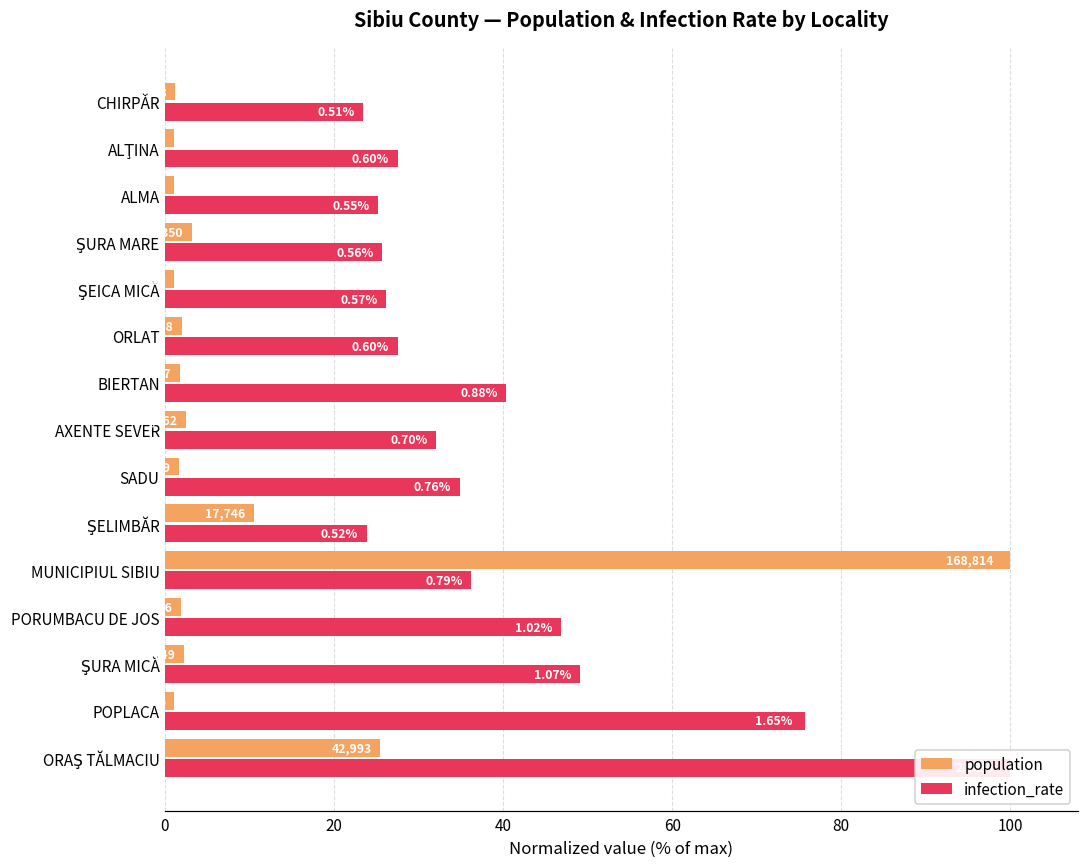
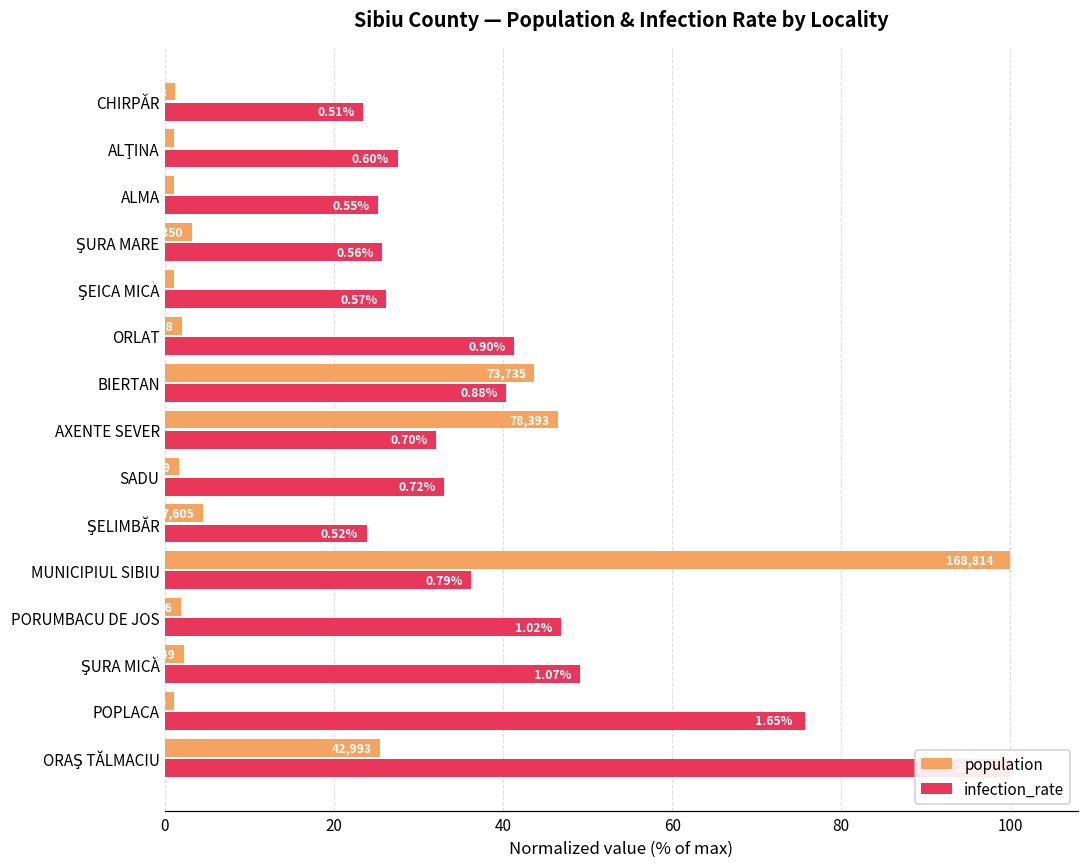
infection_rate, ORLAT: 0.60% -> 0.90%
population, BIERTAN: 2 -> 44
population, AXENTE SEVER: 3 -> 46
infection_rate, SADU: 0.76% -> 0.72%
population, ŞELIMBĂR: 17,746 -> 7,605
